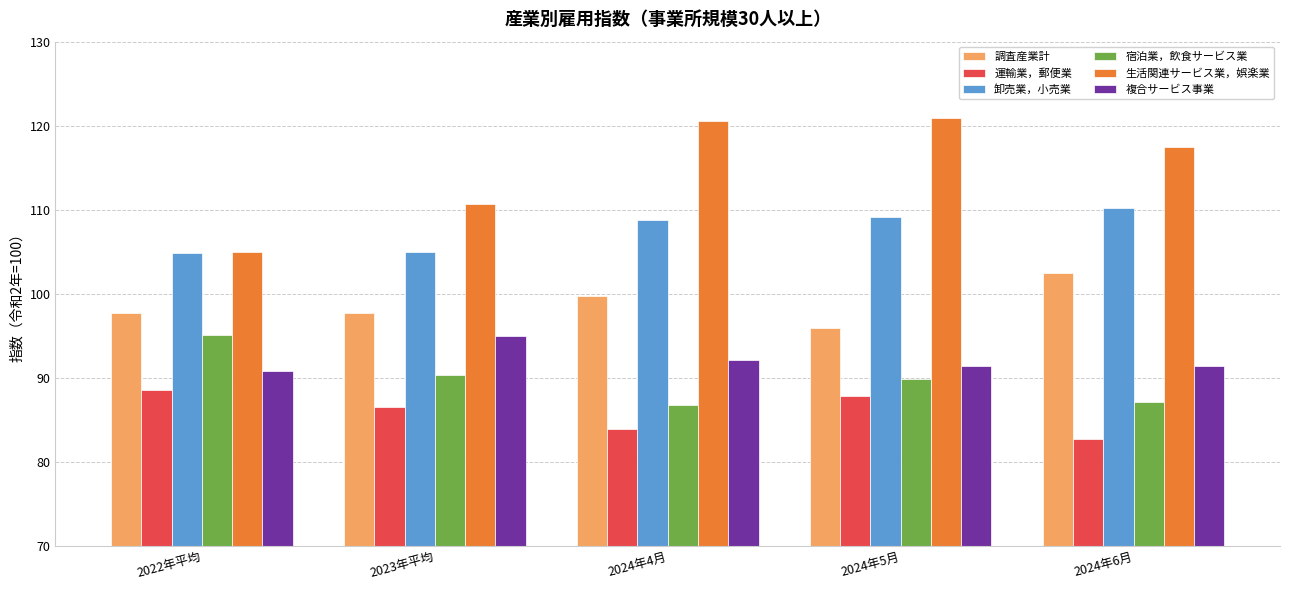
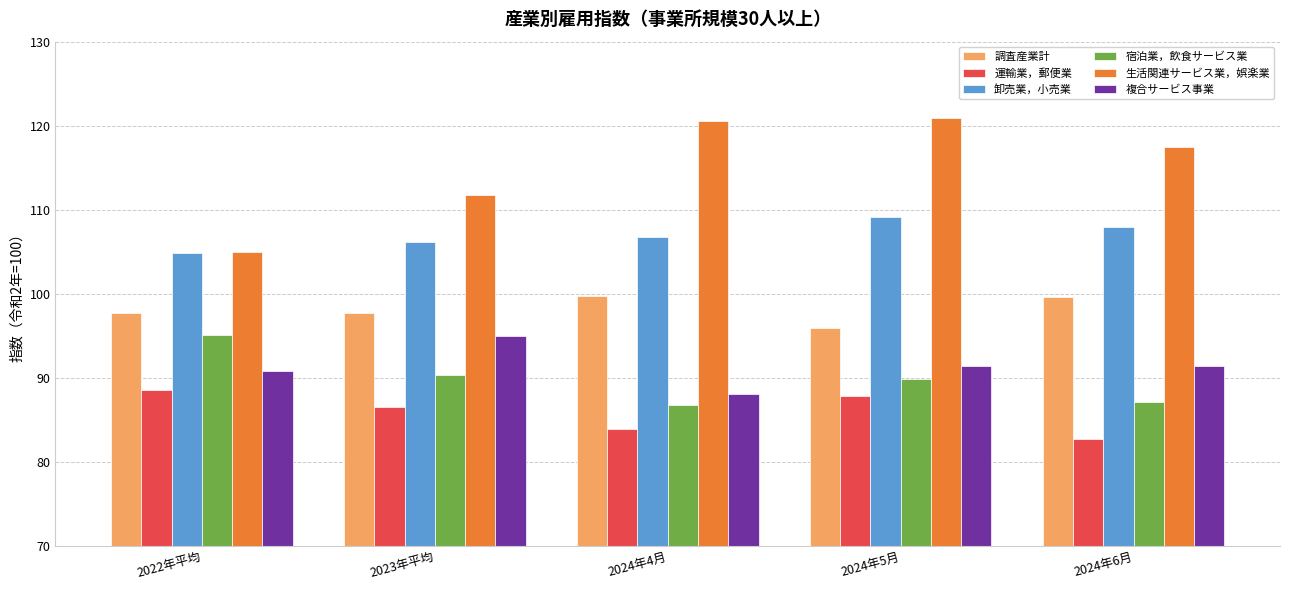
卸売業，小売業, 2023年平均: 105 -> 106
生活関連サービス業，娯楽業, 2023年平均: 111 -> 112
卸売業，小売業, 2024年4月: 109 -> 107
複合サービス事業, 2024年4月: 92 -> 88
調査産業計, 2024年6月: 102 -> 100
卸売業，小売業, 2024年6月: 110 -> 108
